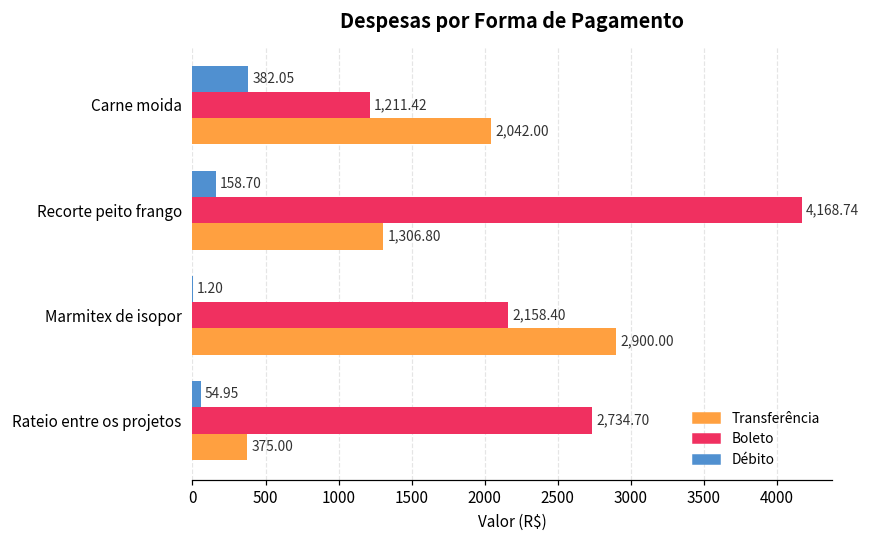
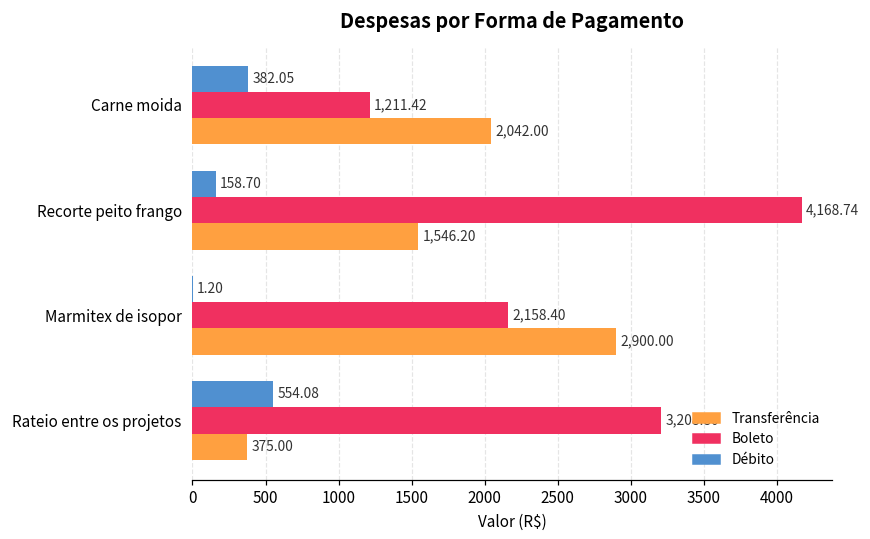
Transferência, Recorte peito frango: 1,306.80 -> 1,546.20
Débito, Rateio entre os projetos: 54.95 -> 554.08
Boleto, Rateio entre os projetos: 2,734.70 -> 3,208.80
